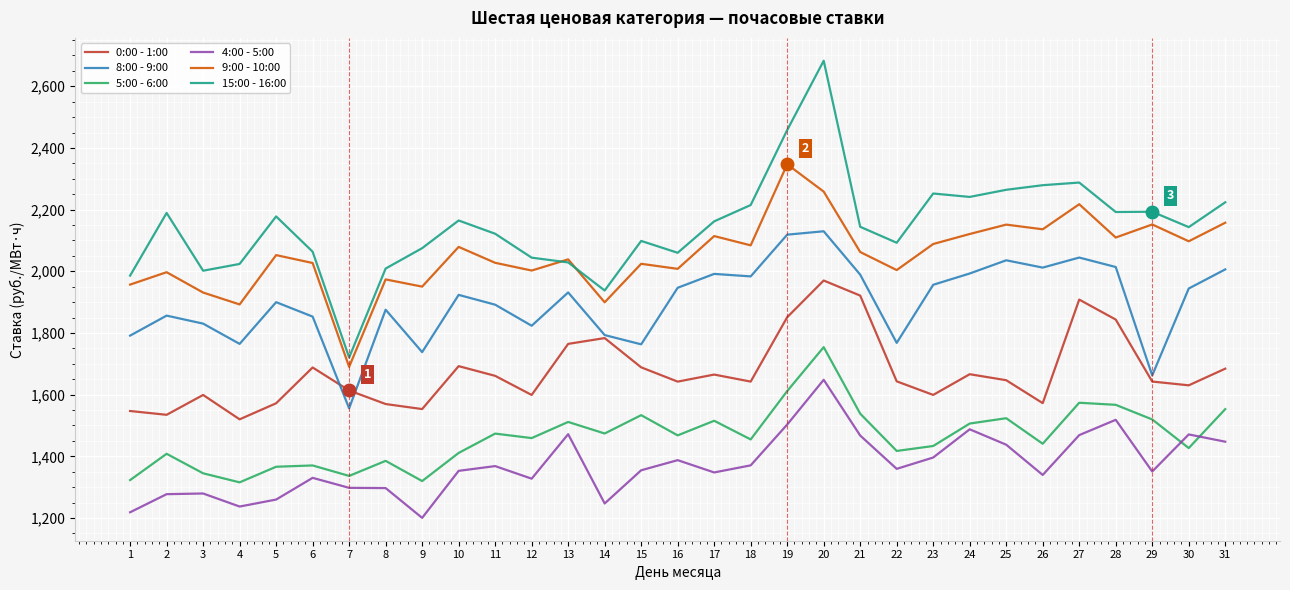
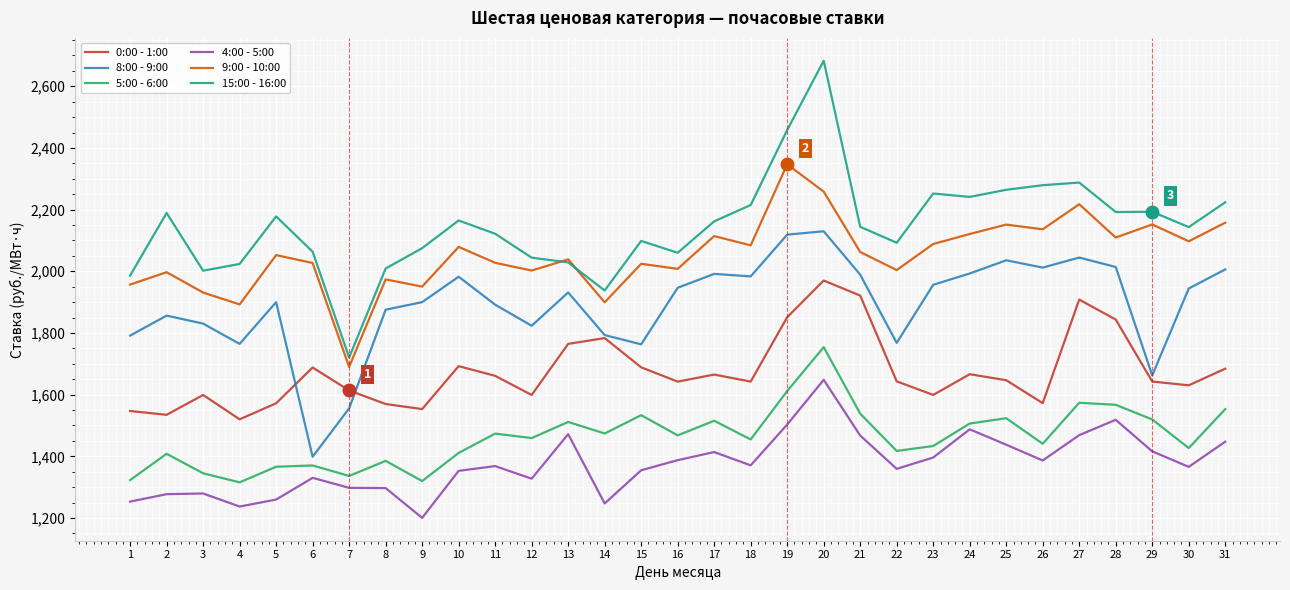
4:00 - 5:00, 1: 1,220 -> 1,250
8:00 - 9:00, 6: 1,850 -> 1,400
8:00 - 9:00, 9: 1,740 -> 1,900
8:00 - 9:00, 10: 1,920 -> 1,980
4:00 - 5:00, 17: 1,350 -> 1,410
4:00 - 5:00, 26: 1,340 -> 1,390
4:00 - 5:00, 29: 1,350 -> 1,420
4:00 - 5:00, 30: 1,470 -> 1,370
